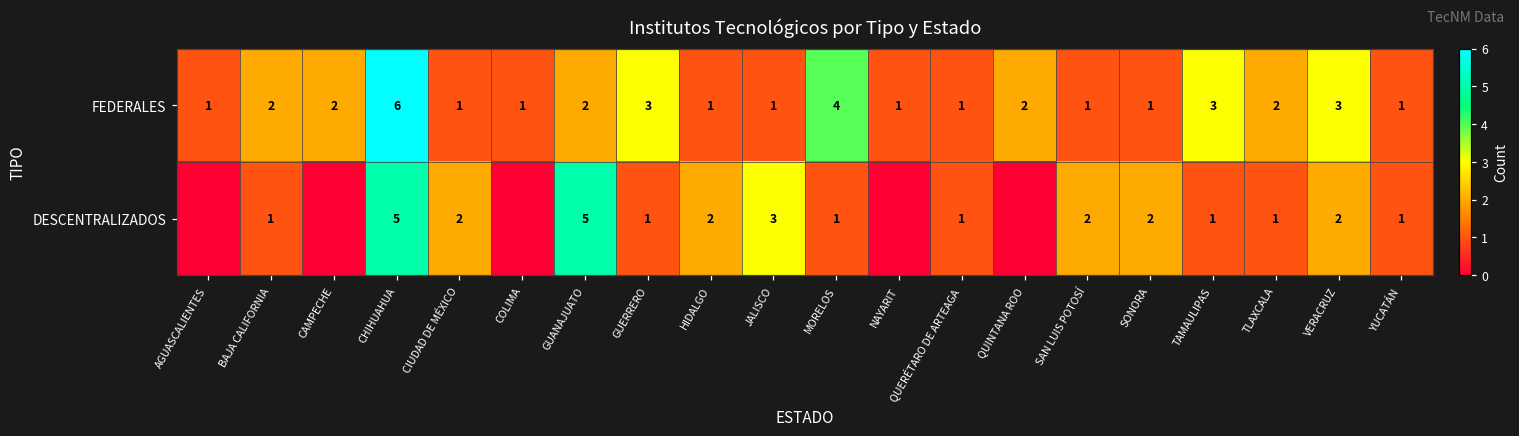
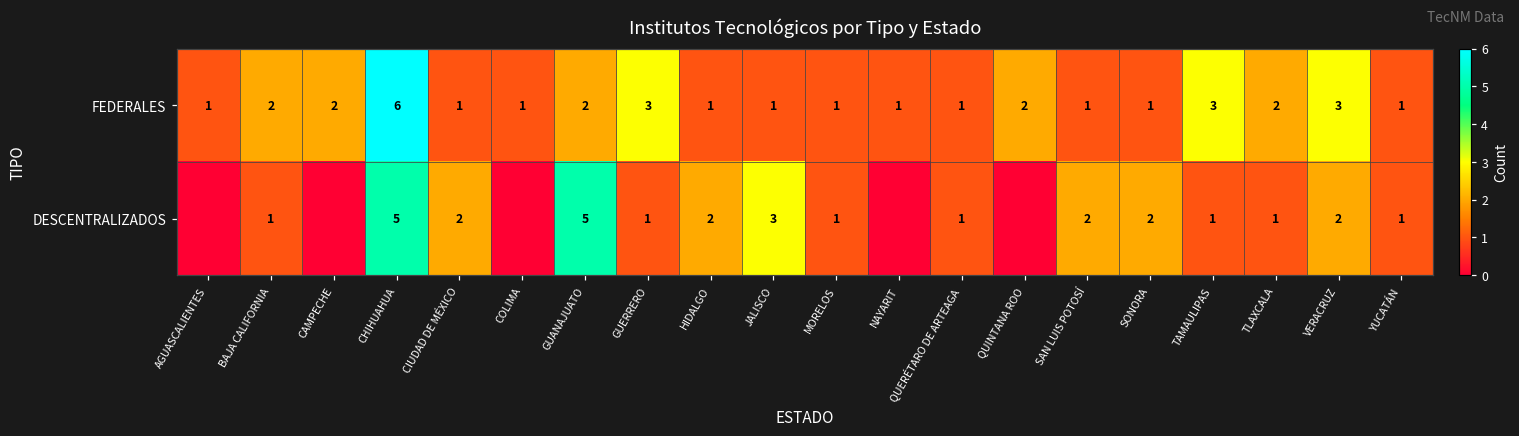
FEDERALES, MORELOS: 4 -> 1
